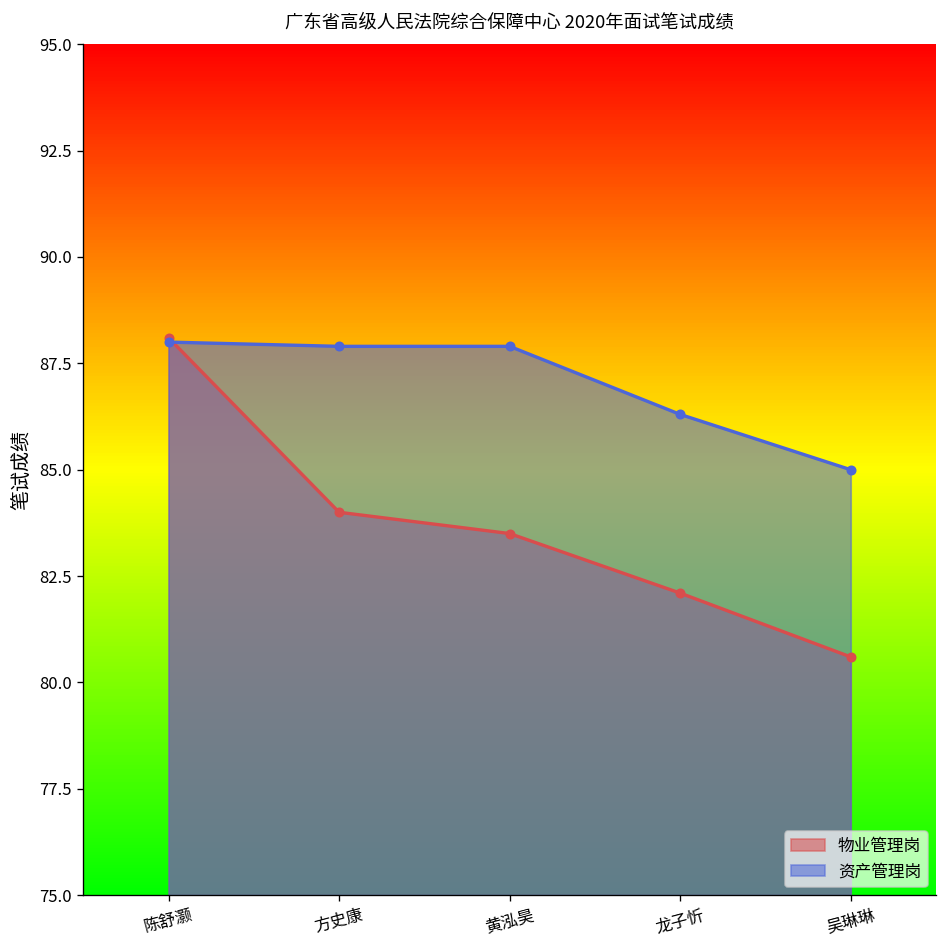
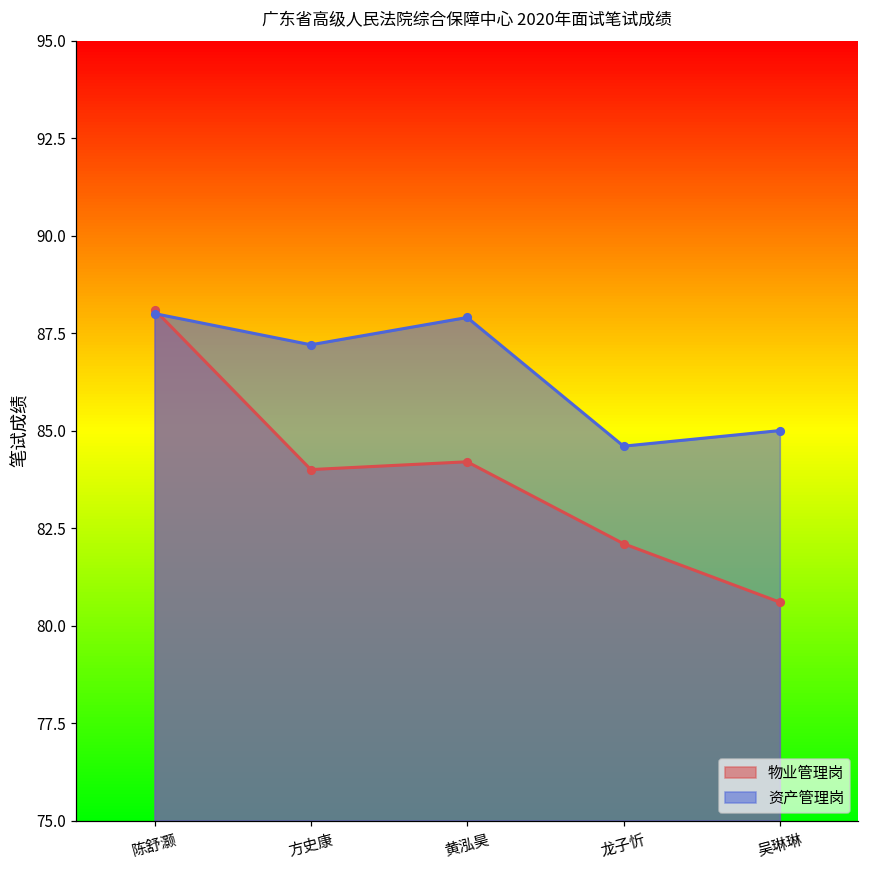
资产管理岗, 方史康: 87.9 -> 87.2
物业管理岗, 黄泓昊: 83.5 -> 84.2
资产管理岗, 龙子忻: 86.3 -> 84.6
